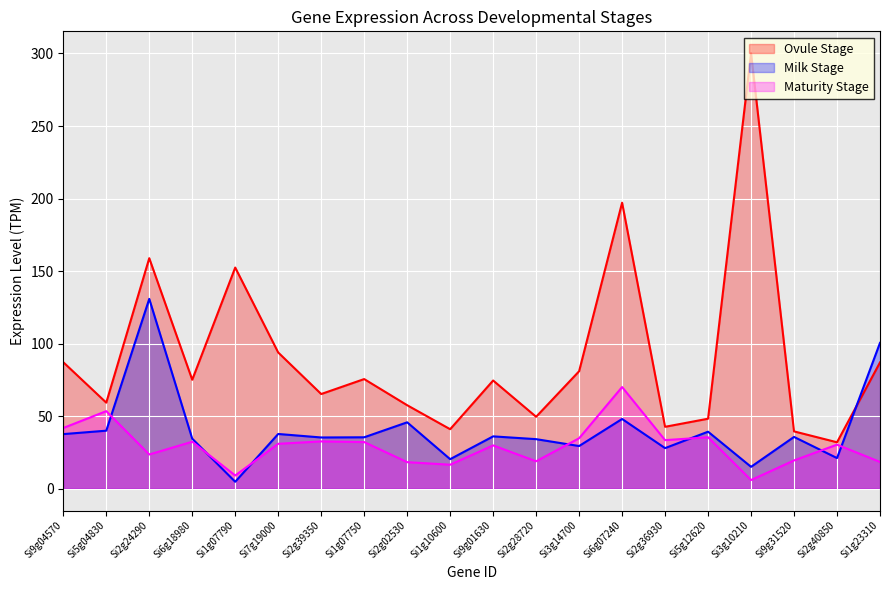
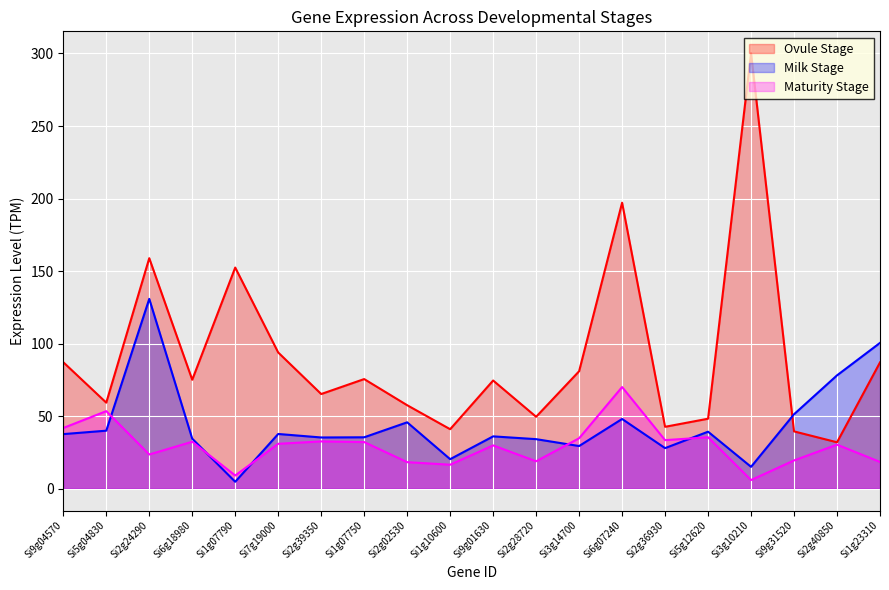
Milk Stage, Si9g31520: 36 -> 51
Milk Stage, Si2g40850: 21 -> 78
